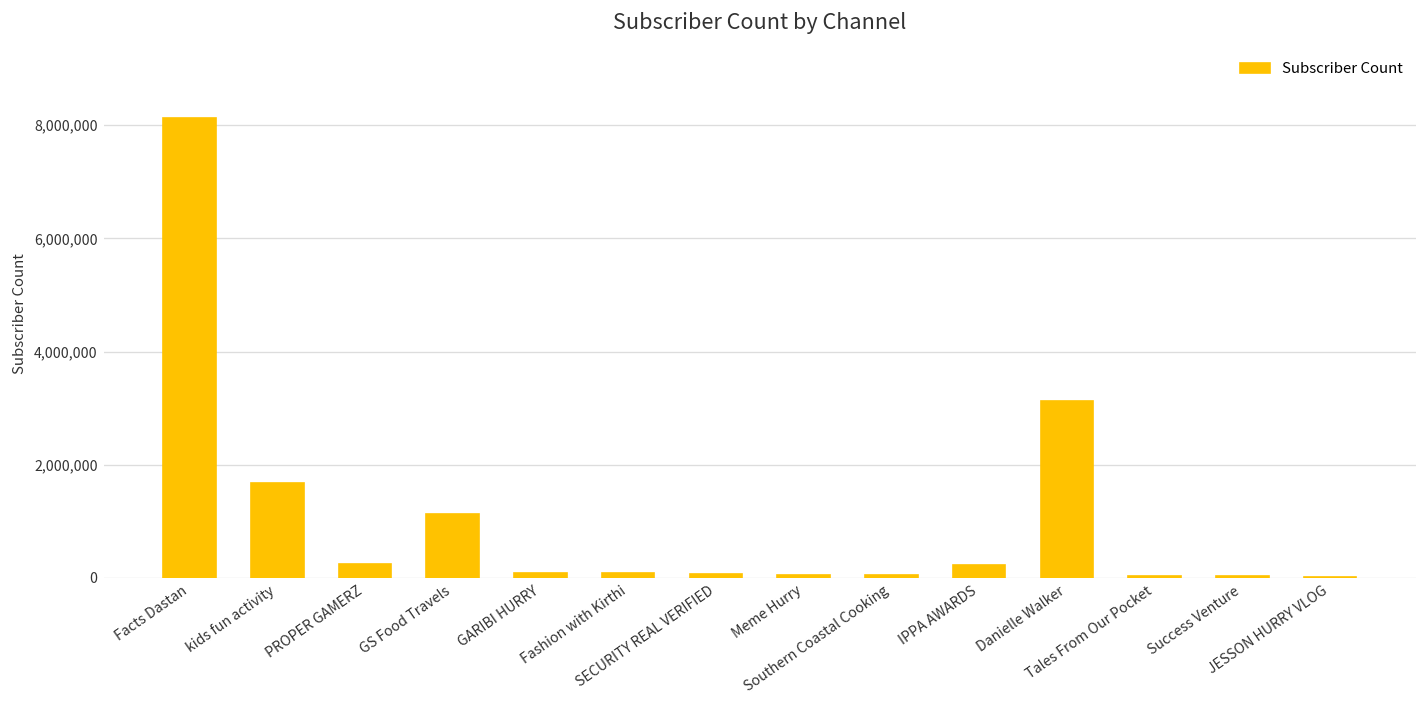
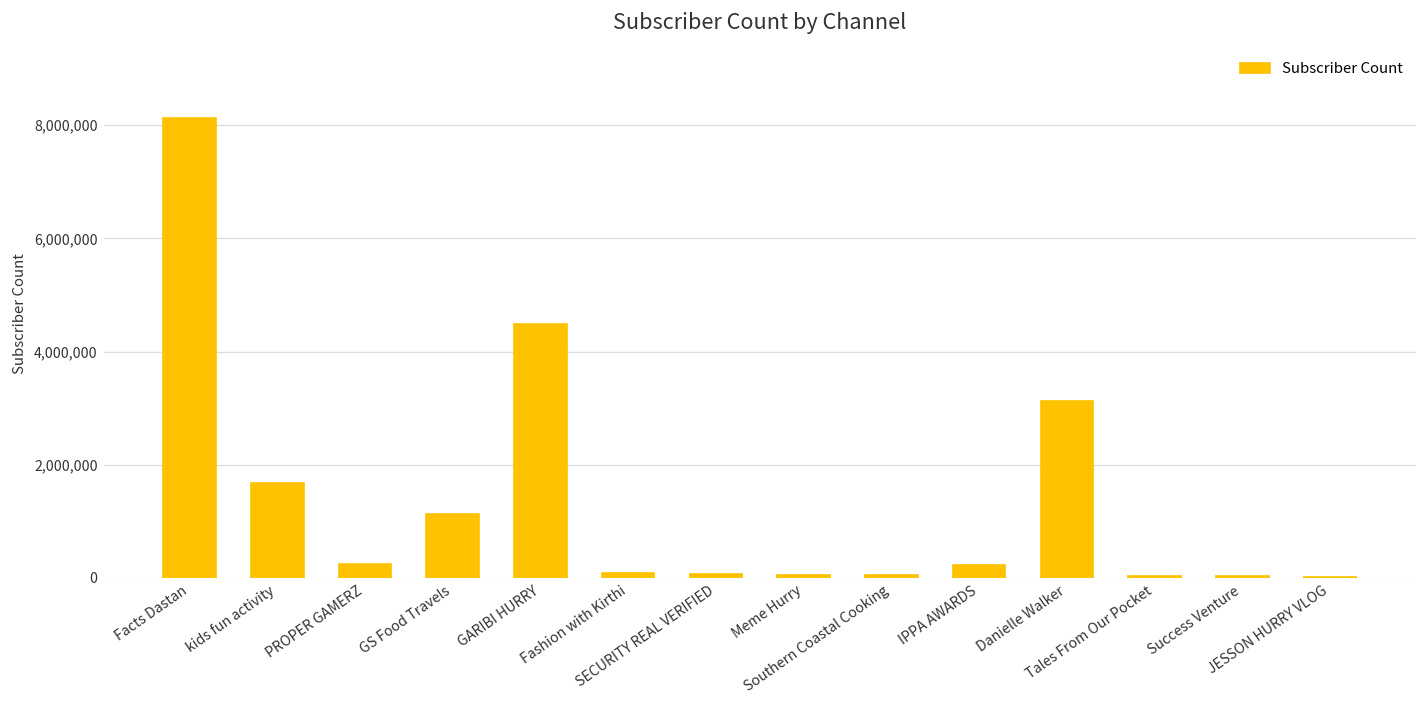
GARIBI HURRY: 100,000 -> 4,500,000
